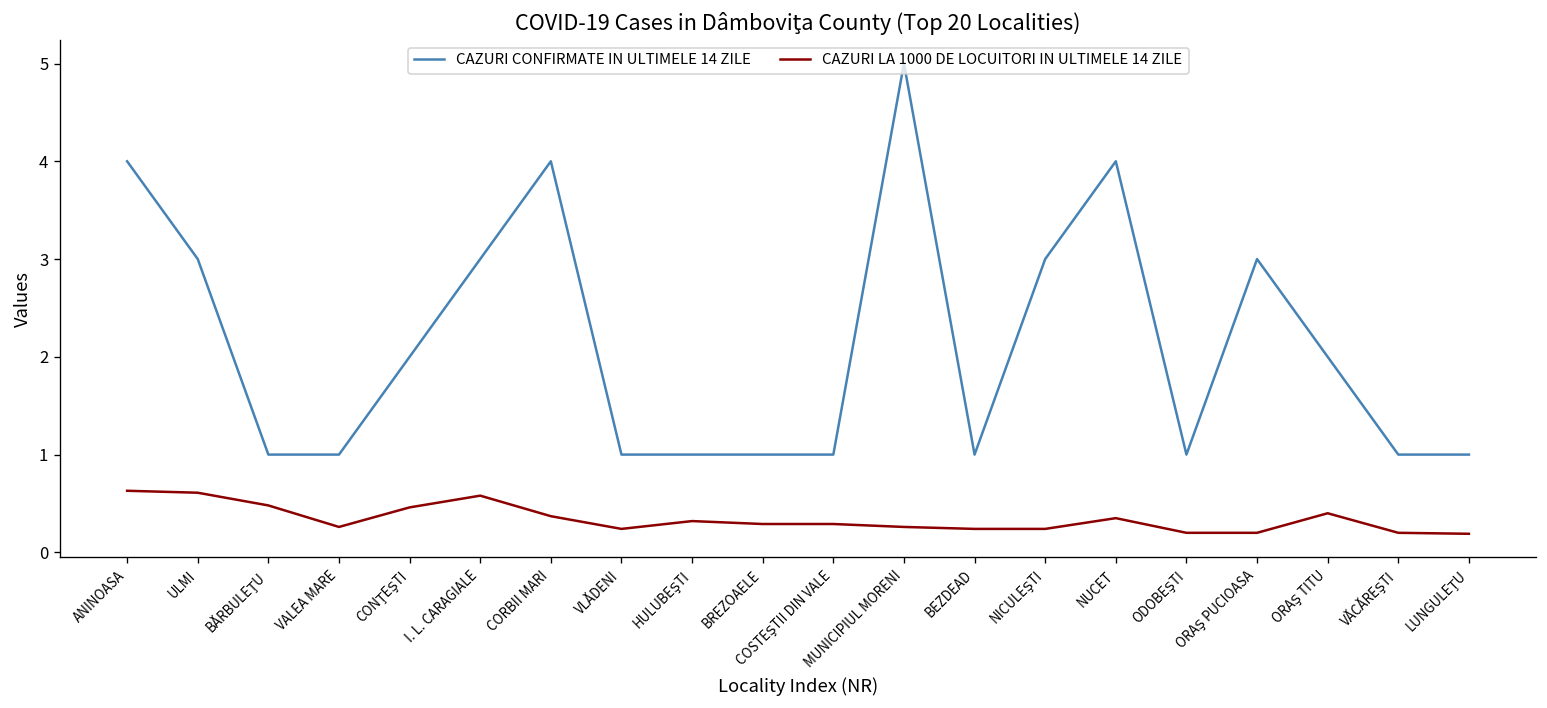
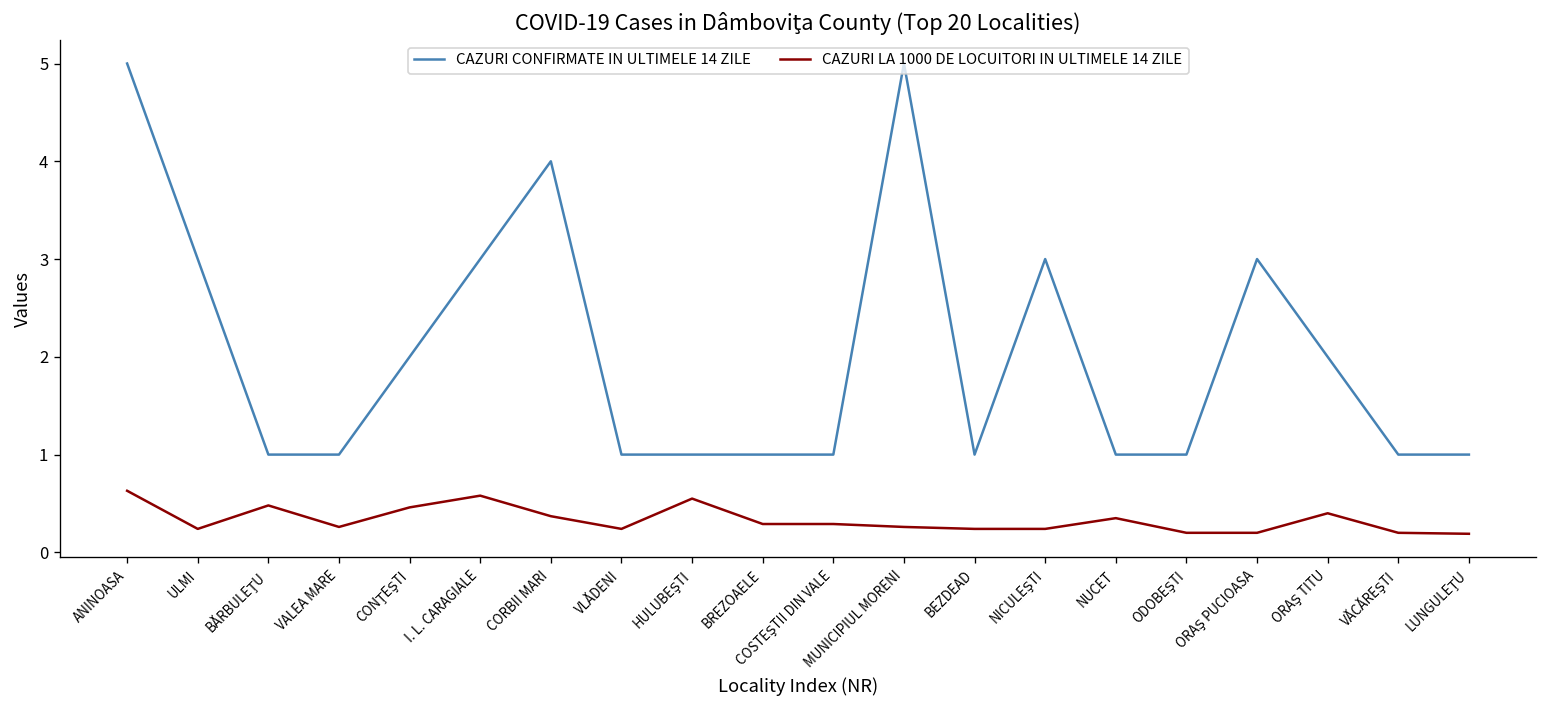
CAZURI CONFIRMATE IN ULTIMELE 14 ZILE, ANINOASA: 4 -> 5
CAZURI LA 1000 DE LOCUITORI IN ULTIMELE 14 ZILE, ULMI: 0.6 -> 0.2
CAZURI LA 1000 DE LOCUITORI IN ULTIMELE 14 ZILE, HULUBEŞTI: 0.3 -> 0.6
CAZURI CONFIRMATE IN ULTIMELE 14 ZILE, NUCET: 4 -> 1
